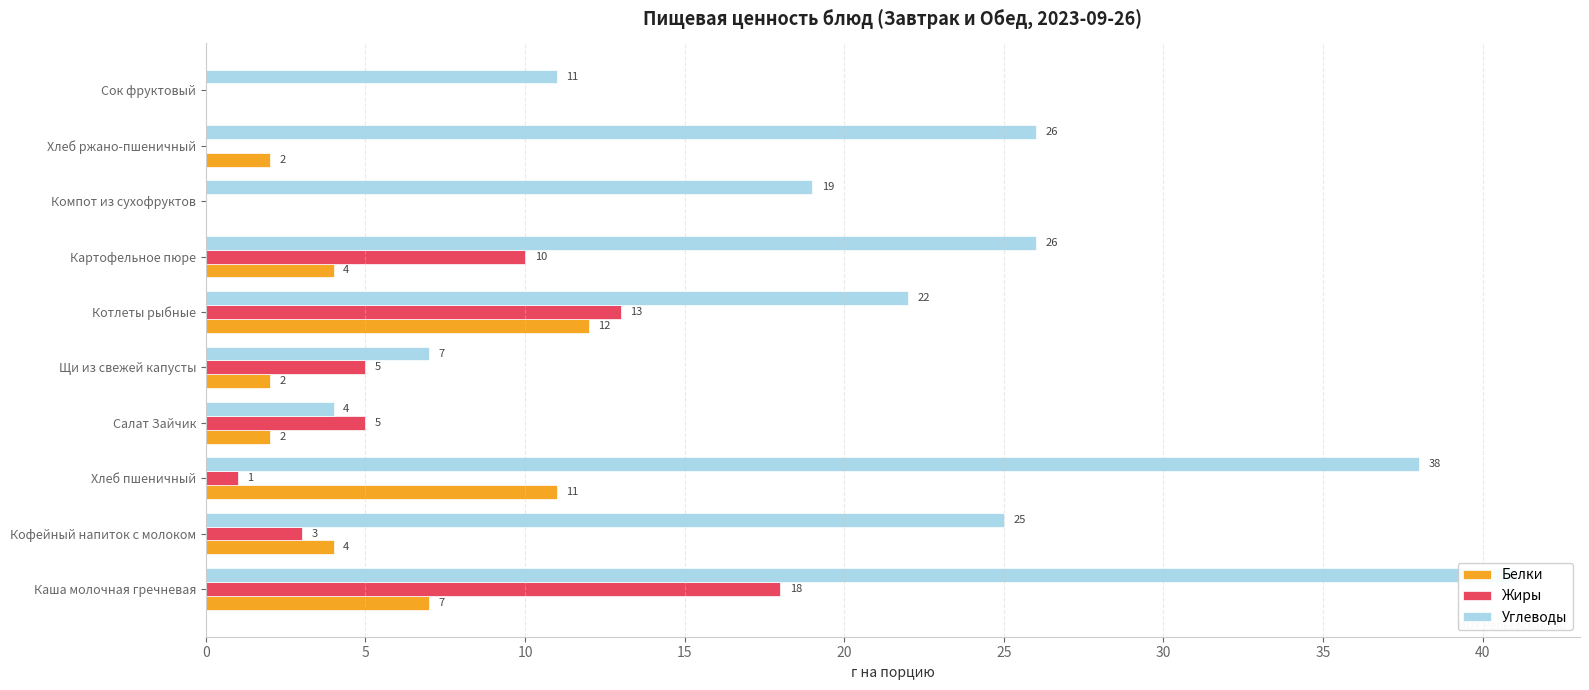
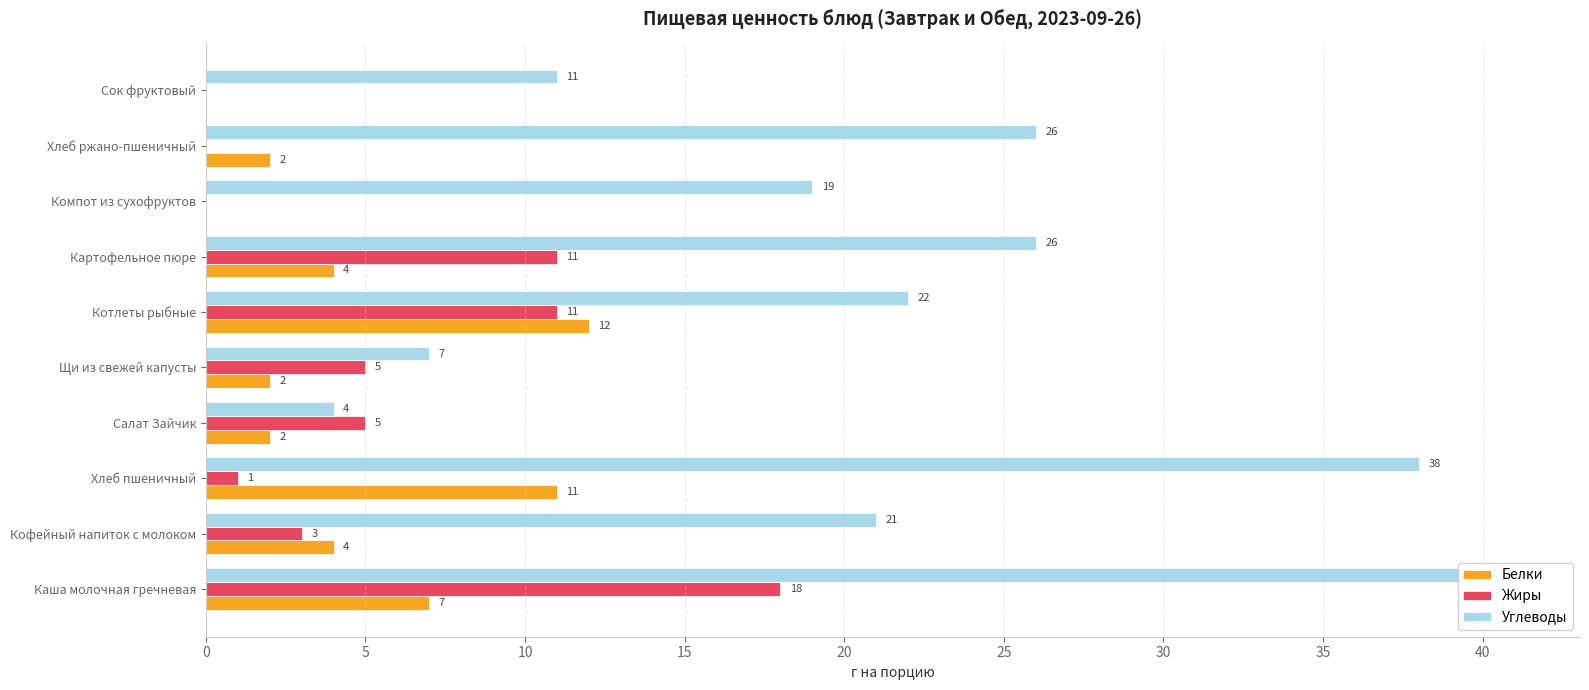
Жиры, Картофельное пюре: 10 -> 11
Жиры, Котлеты рыбные: 13 -> 11
Углеводы, Кофейный напиток с молоком: 25 -> 21
